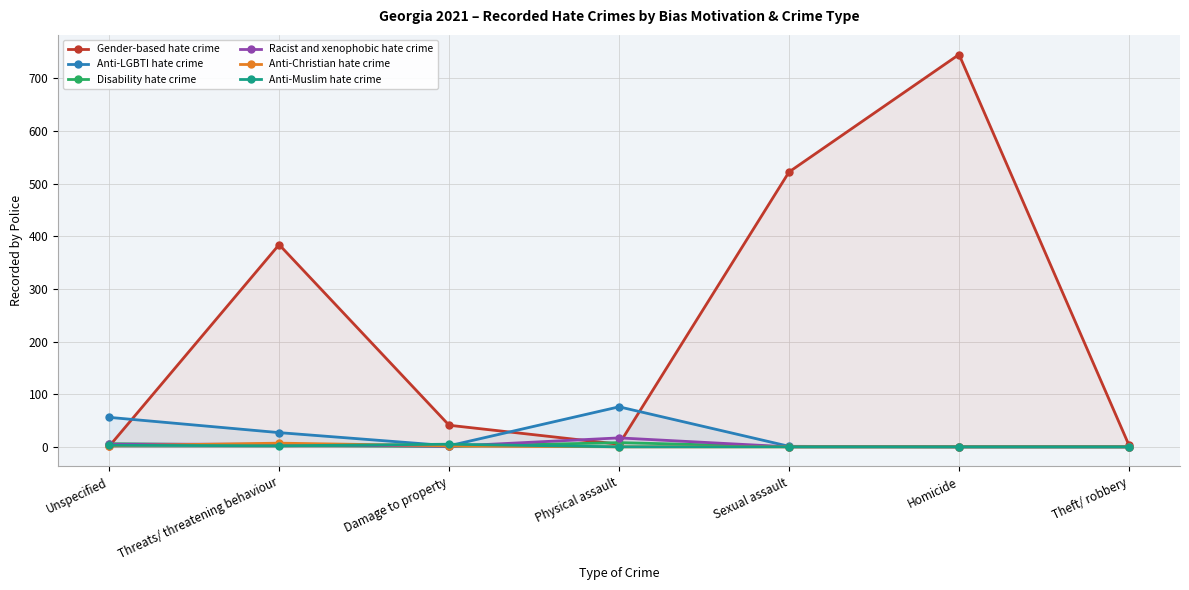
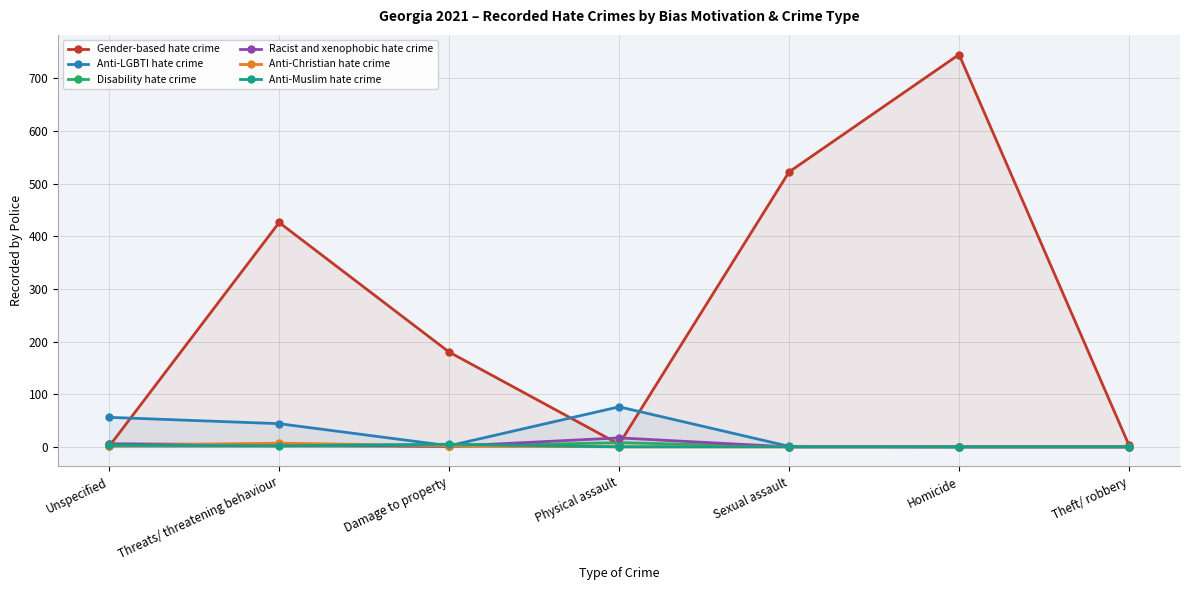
Gender-based hate crime, Threats/ threatening behaviour: 380 -> 430
Anti-LGBTI hate crime, Threats/ threatening behaviour: 30 -> 40
Gender-based hate crime, Damage to property: 40 -> 180
